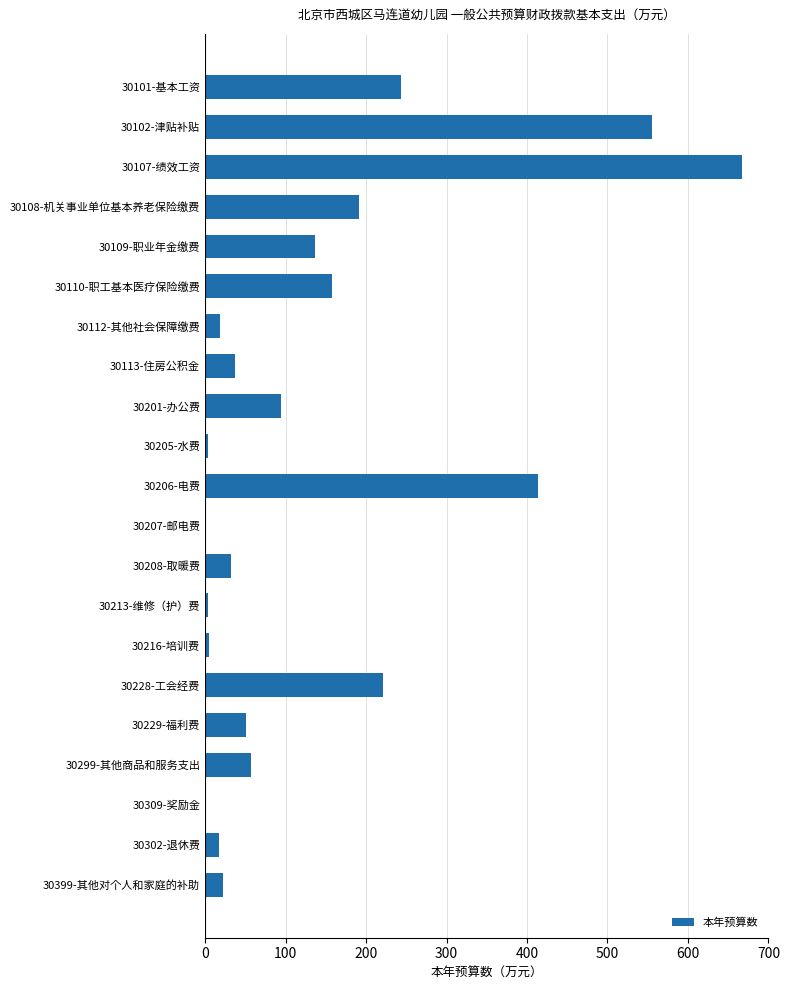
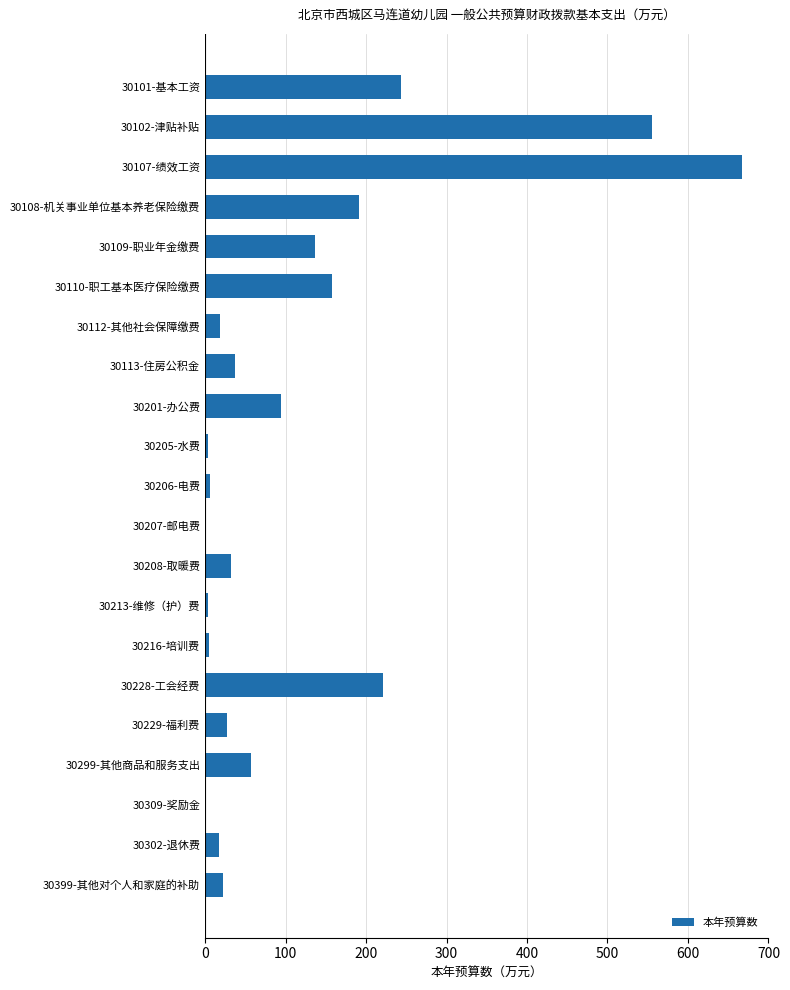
30206-电费: 410 -> 10
30229-福利费: 50 -> 30
